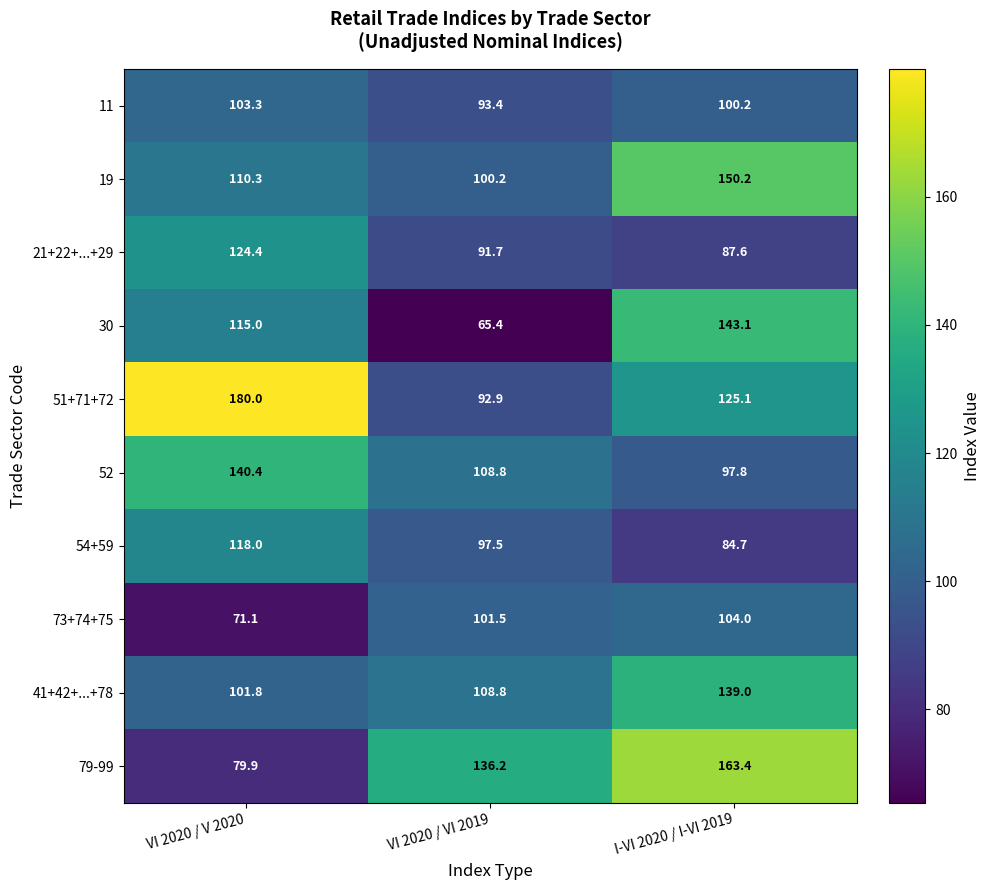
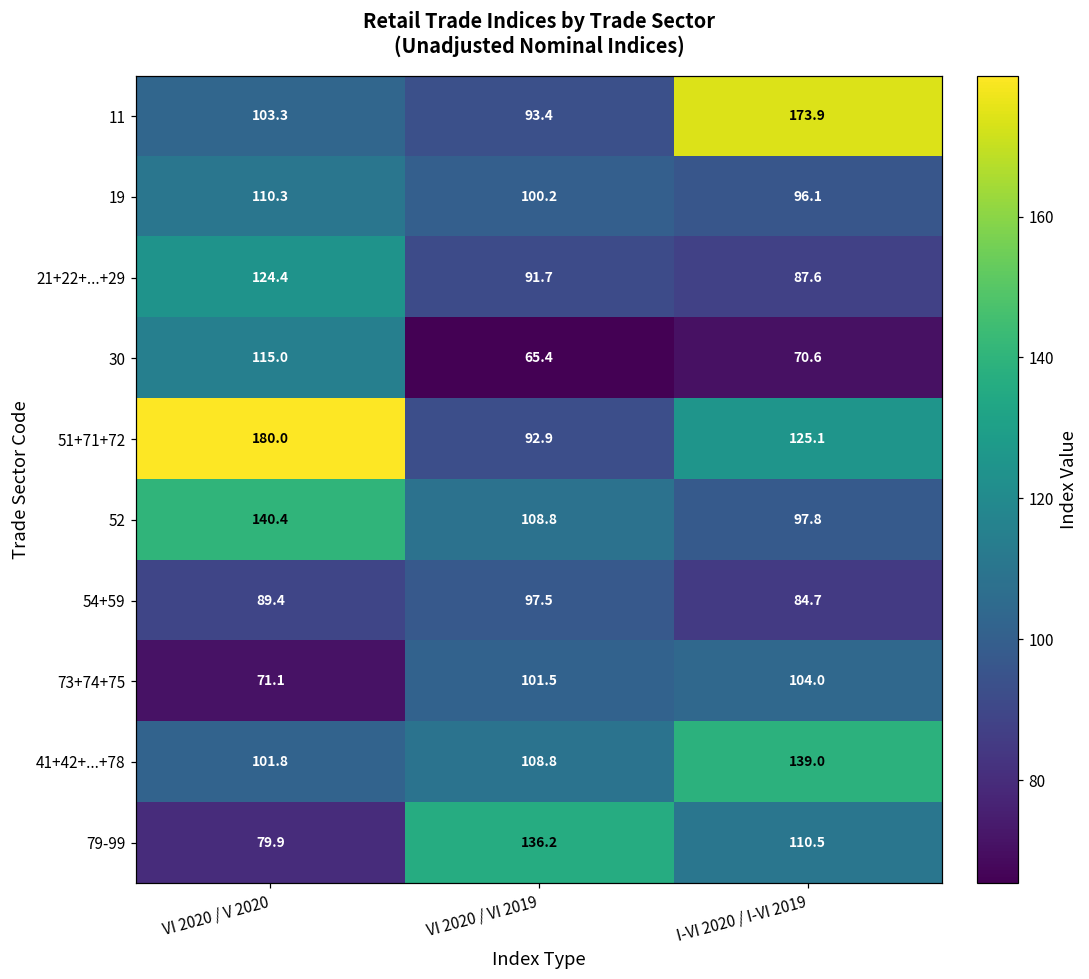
11, I-VI 2020 / I-VI 2019: 100.2 -> 173.9
19, I-VI 2020 / I-VI 2019: 150.2 -> 96.1
30, I-VI 2020 / I-VI 2019: 143.1 -> 70.6
54+59, VI 2020 / V 2020: 118.0 -> 89.4
79-99, I-VI 2020 / I-VI 2019: 163.4 -> 110.5
